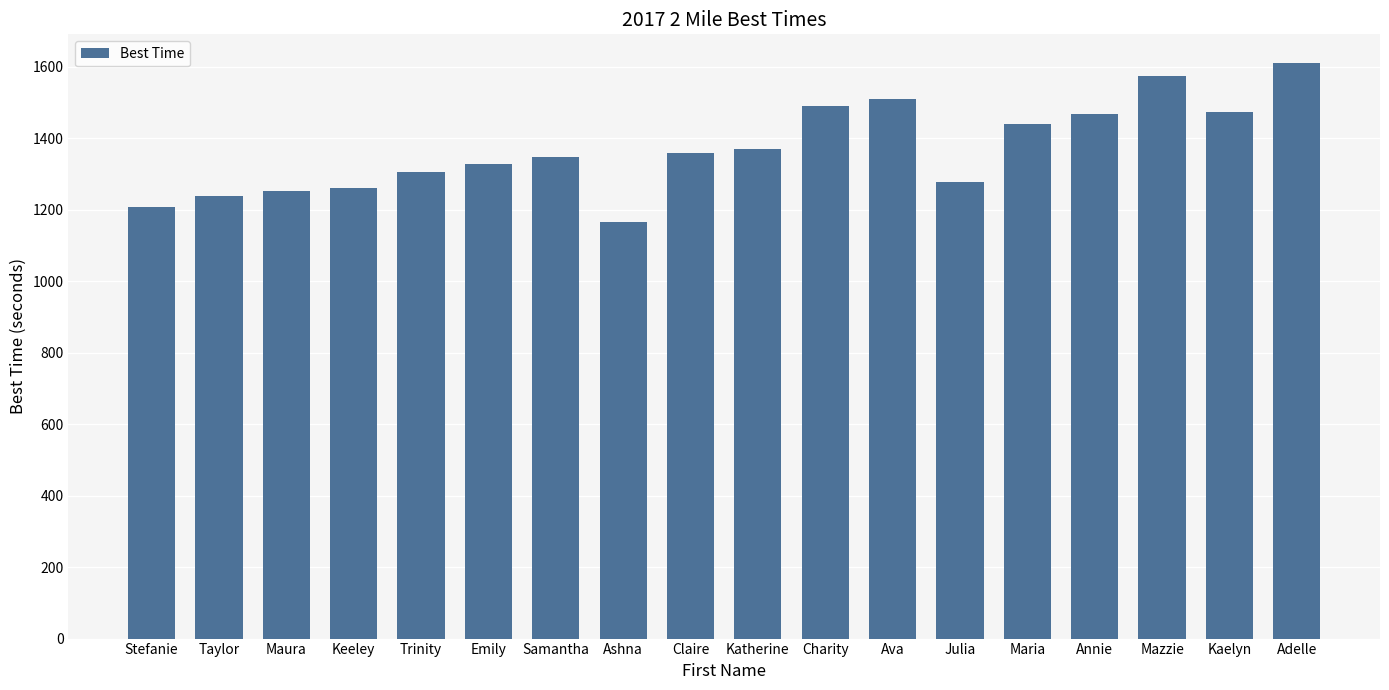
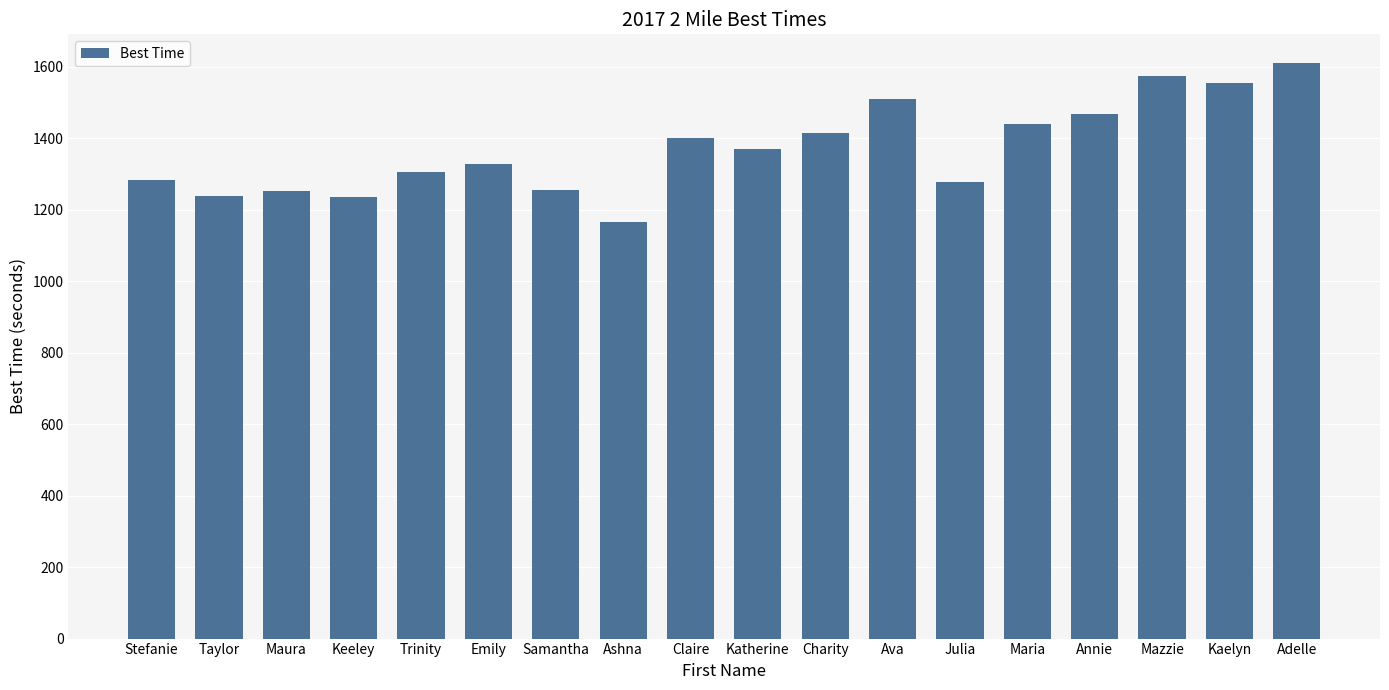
Stefanie: 1210 -> 1280
Keeley: 1260 -> 1240
Samantha: 1350 -> 1250
Claire: 1360 -> 1400
Charity: 1490 -> 1410
Kaelyn: 1470 -> 1550
